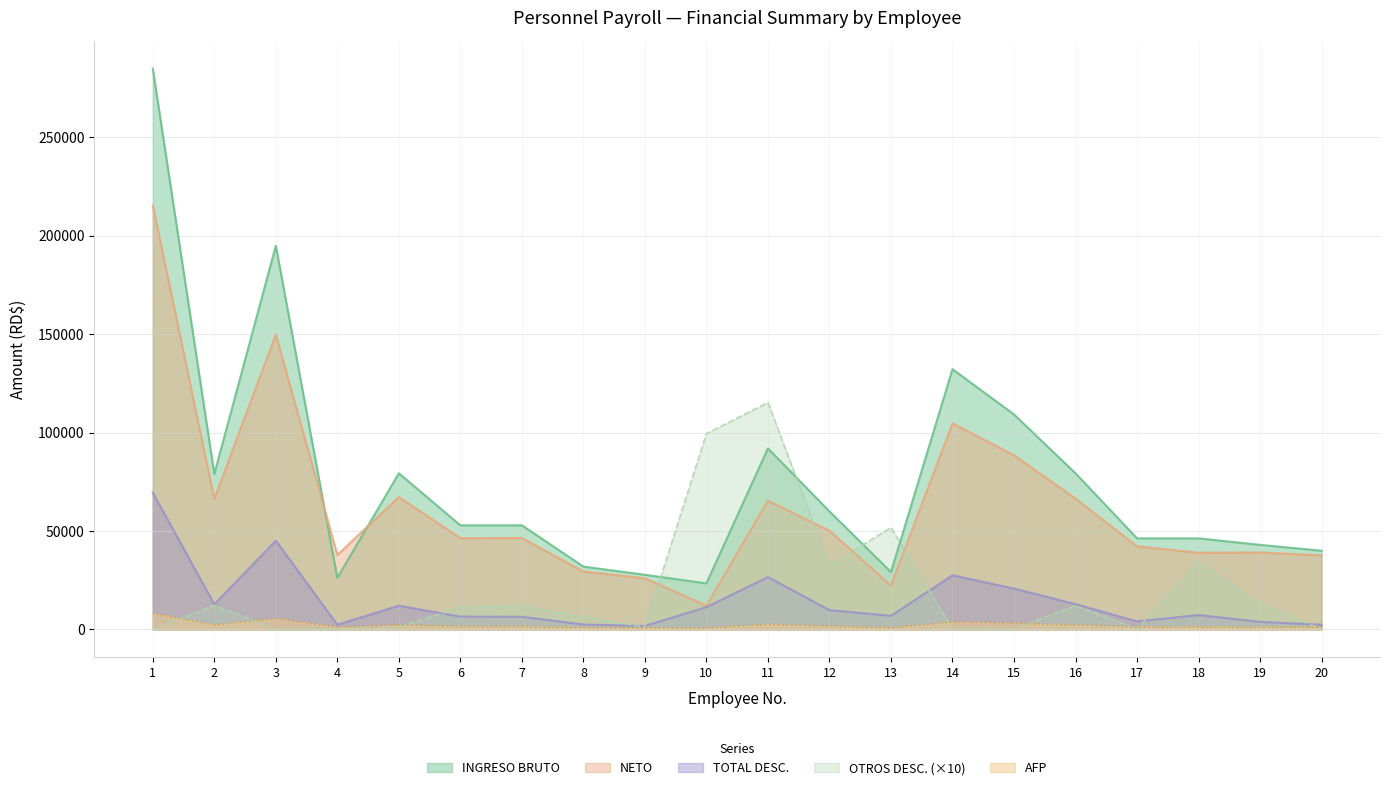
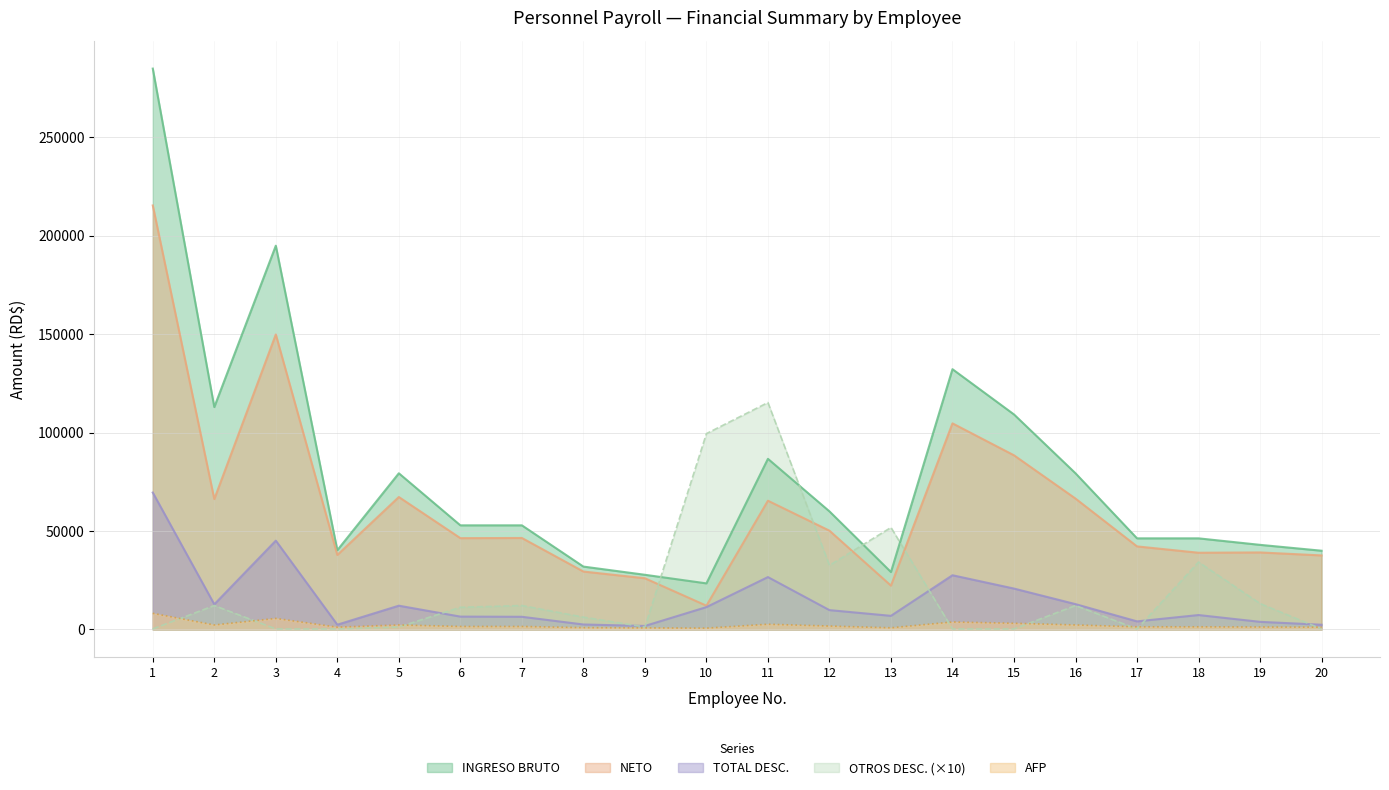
INGRESO BRUTO, 2: 79000 -> 113000
INGRESO BRUTO, 4: 26000 -> 40000
INGRESO BRUTO, 11: 92000 -> 87000
